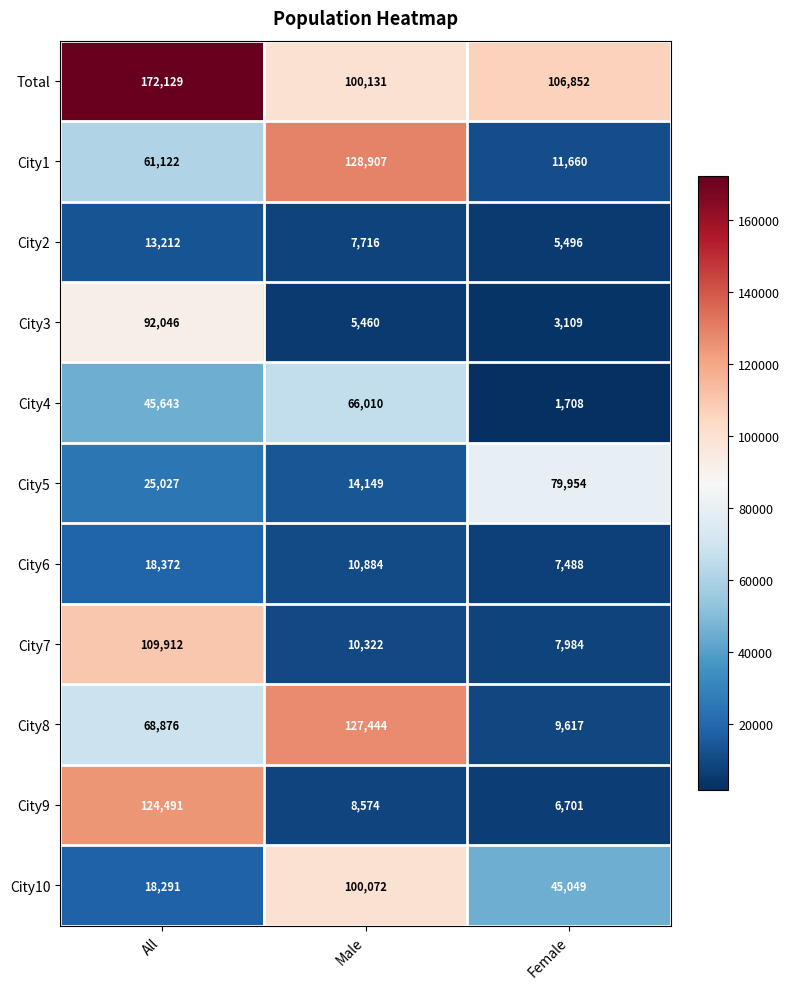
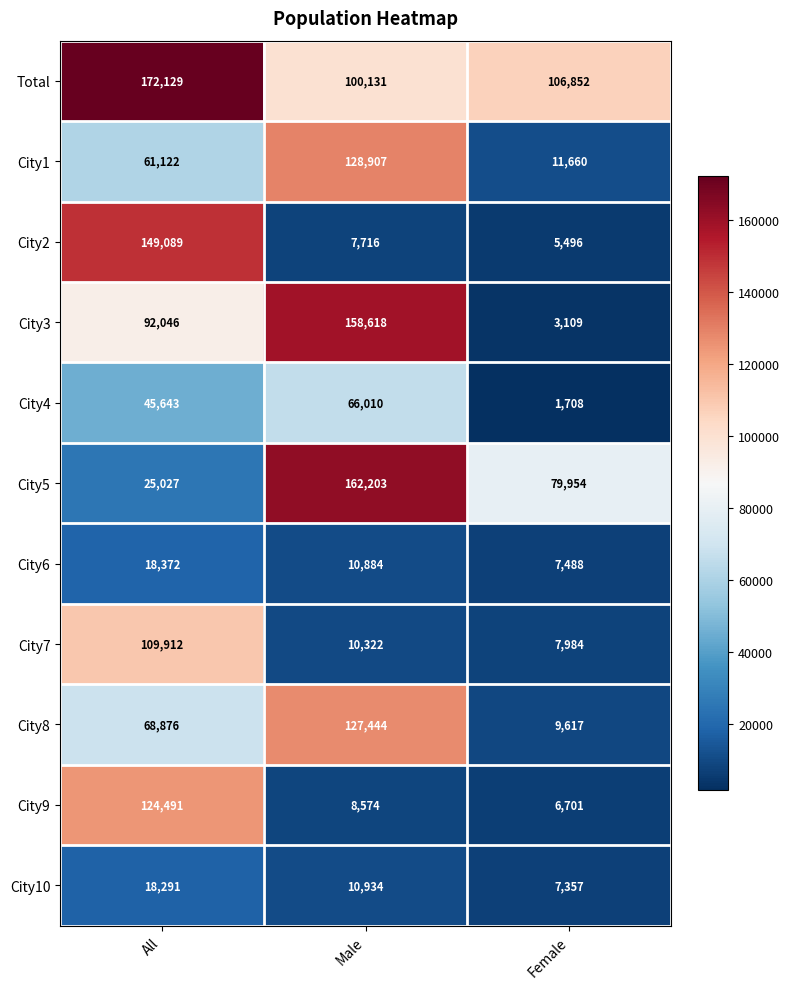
City2, All: 13,212 -> 149,089
City3, Male: 5,460 -> 158,618
City5, Male: 14,149 -> 162,203
City10, Male: 100,072 -> 10,934
City10, Female: 45,049 -> 7,357
